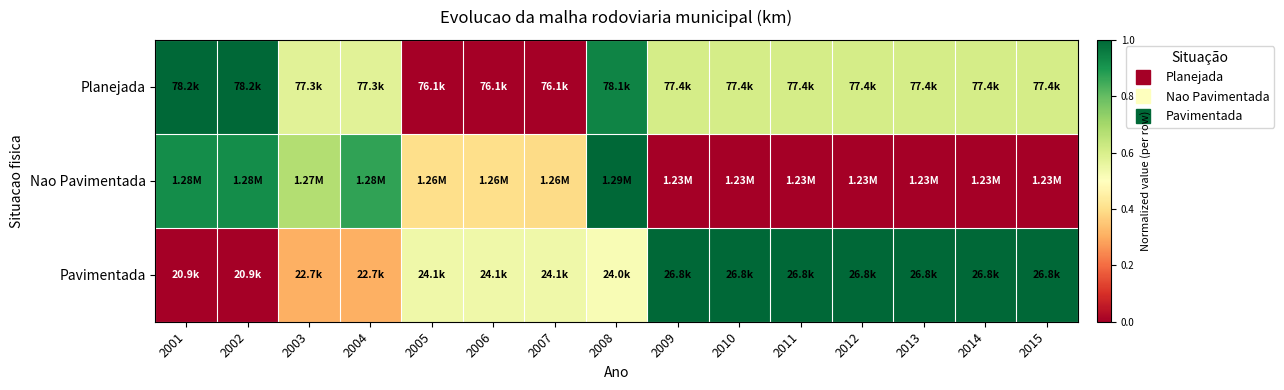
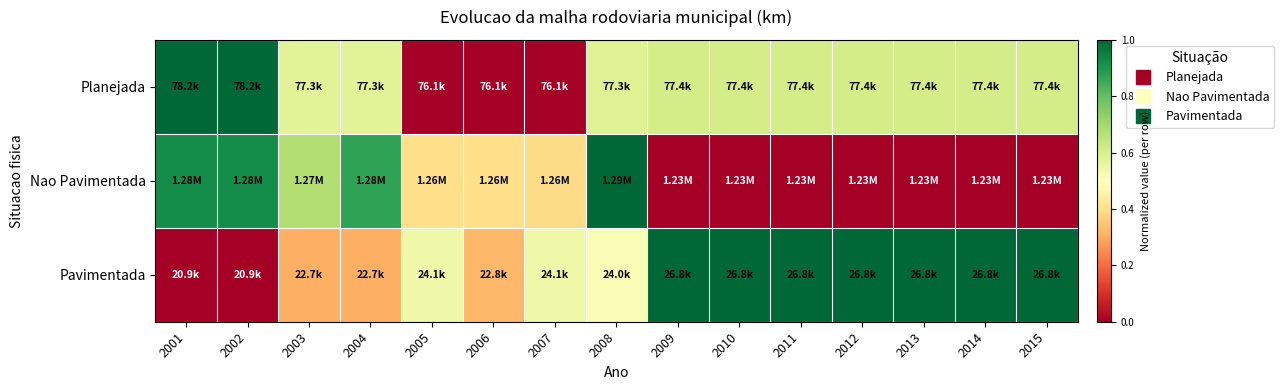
Planejada, 2008: 78.1k -> 77.3k
Pavimentada, 2006: 24.1k -> 22.8k
